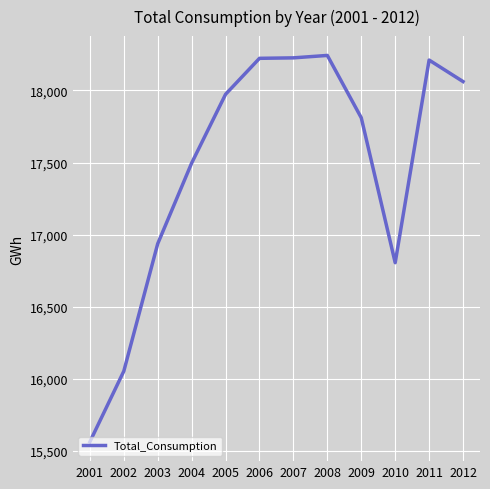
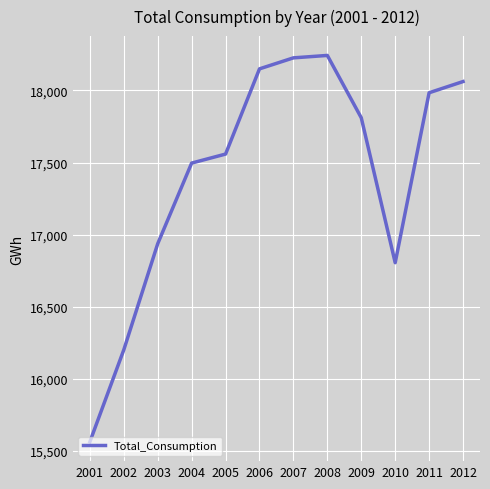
2002: 16,050 -> 16,200
2005: 17,970 -> 17,560
2006: 18,220 -> 18,150
2011: 18,210 -> 17,980
